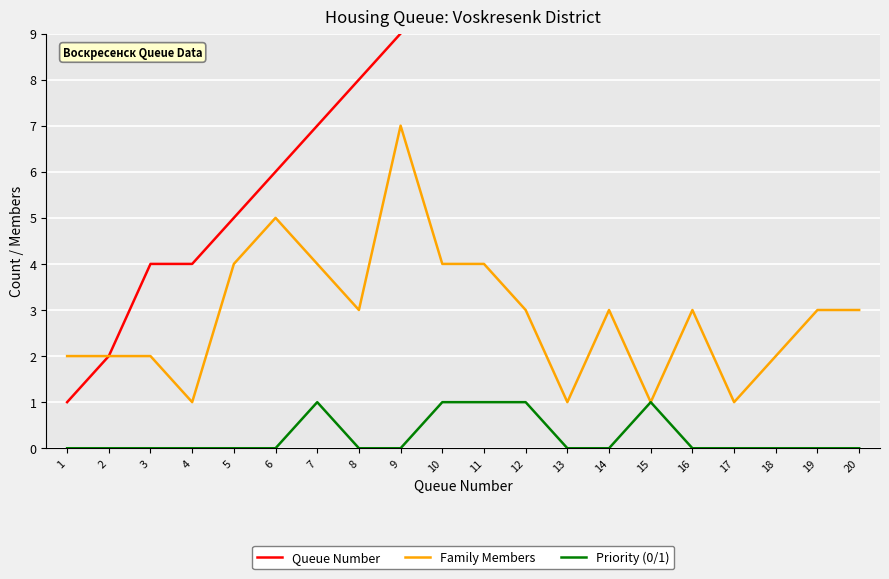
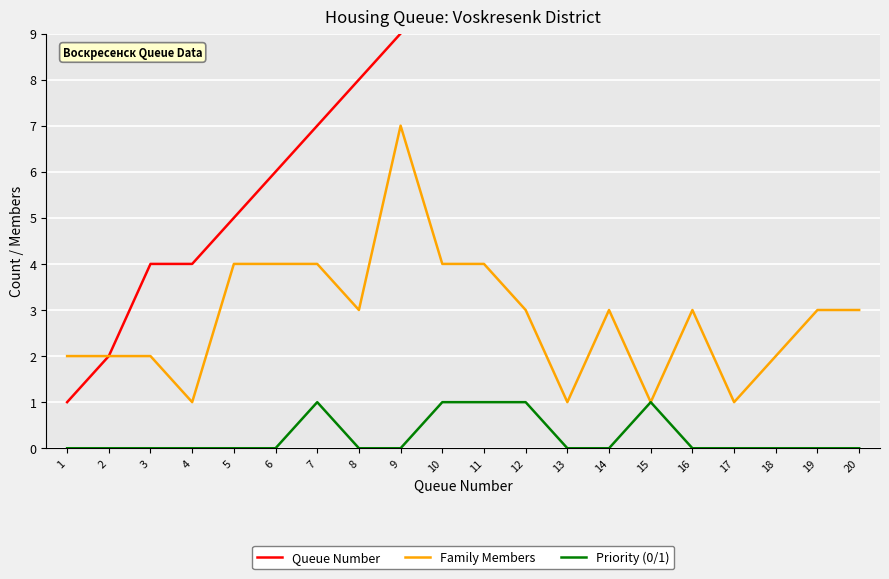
Family Members, 6: 5 -> 4
